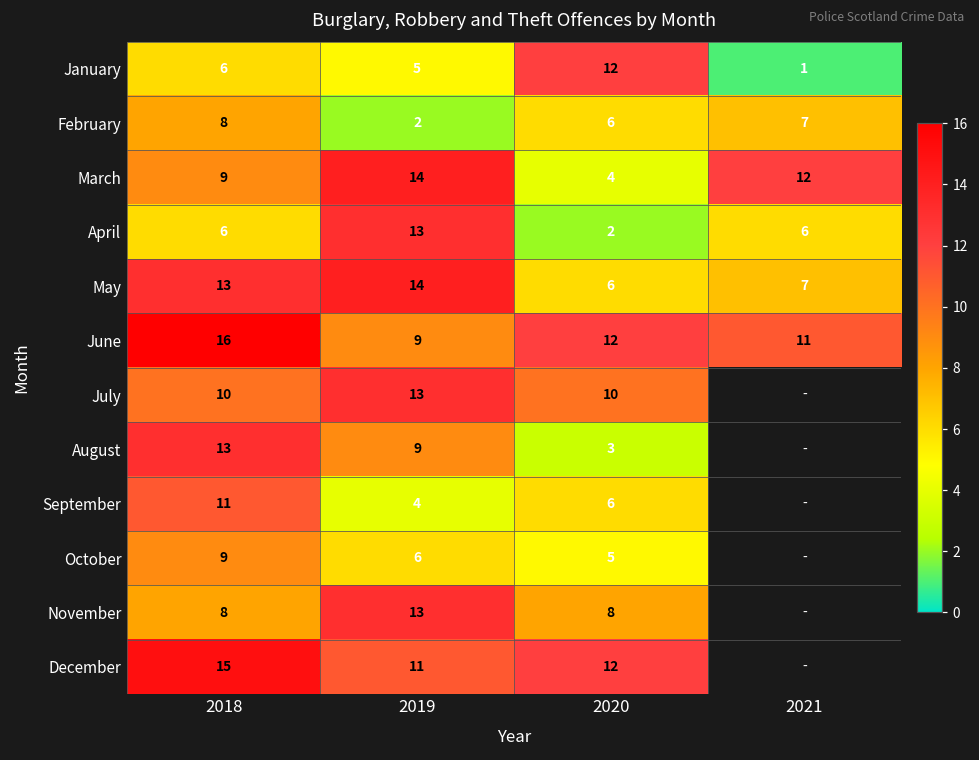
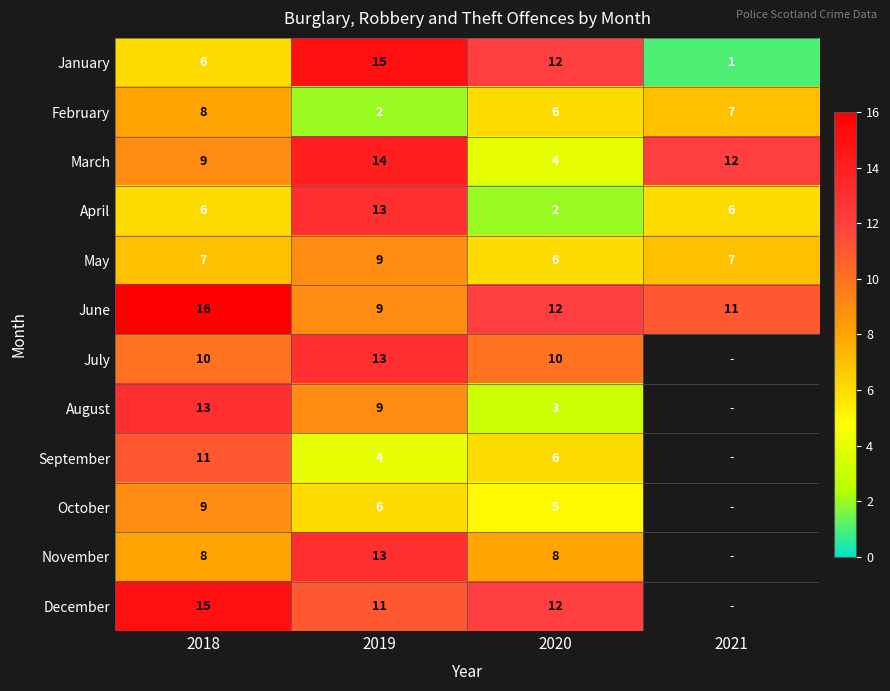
January, 2019: 5 -> 15
May, 2018: 13 -> 7
May, 2019: 14 -> 9
